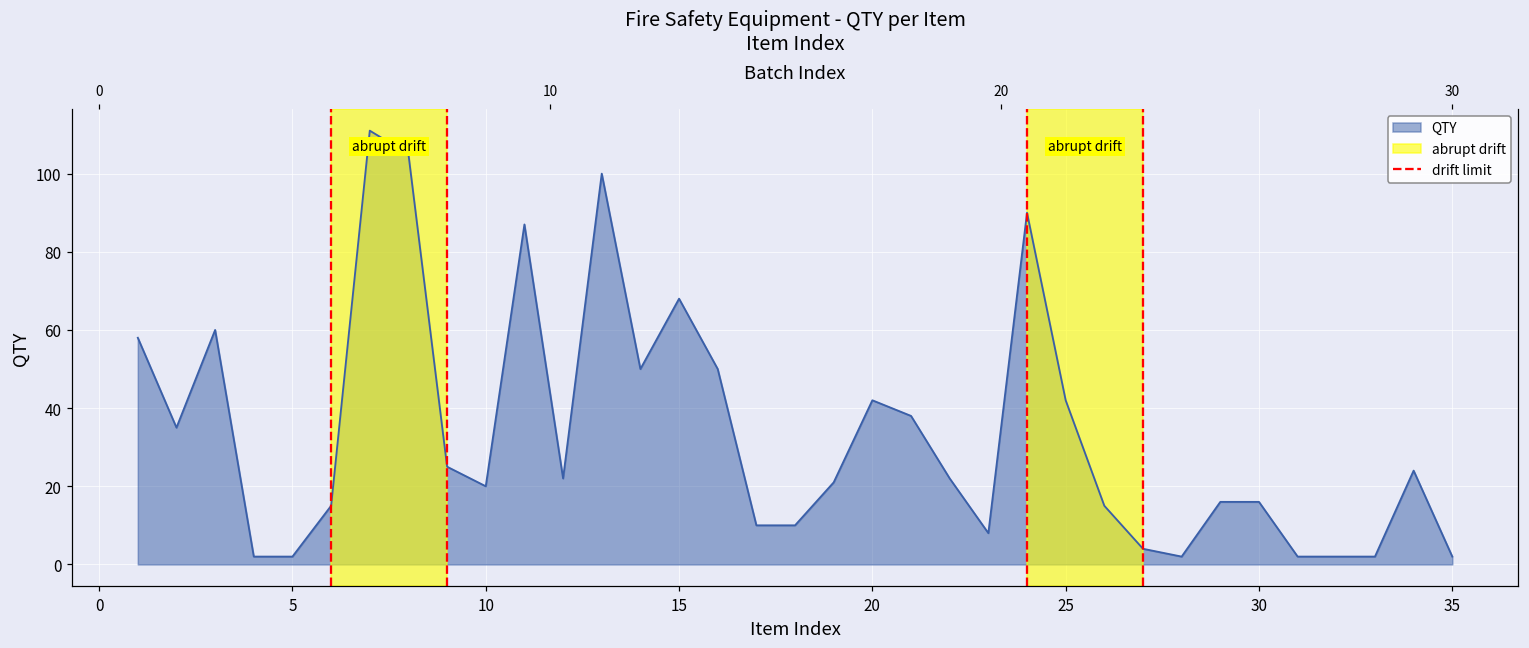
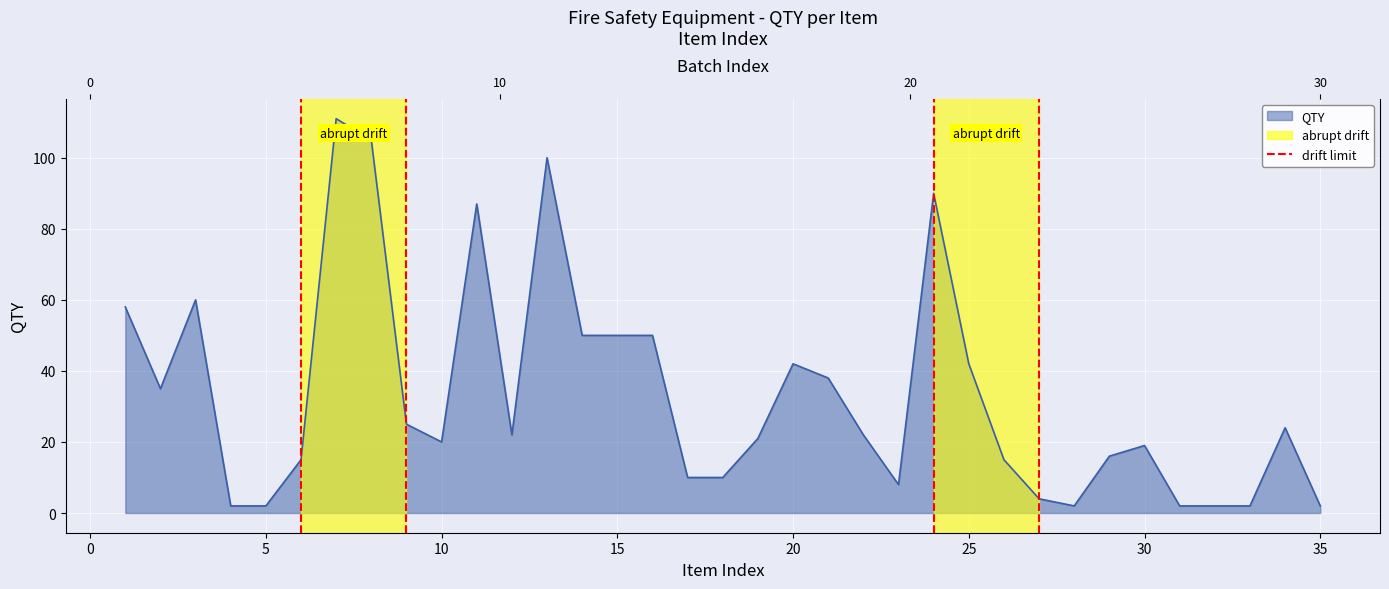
15: 68 -> 50
30: 16 -> 19
